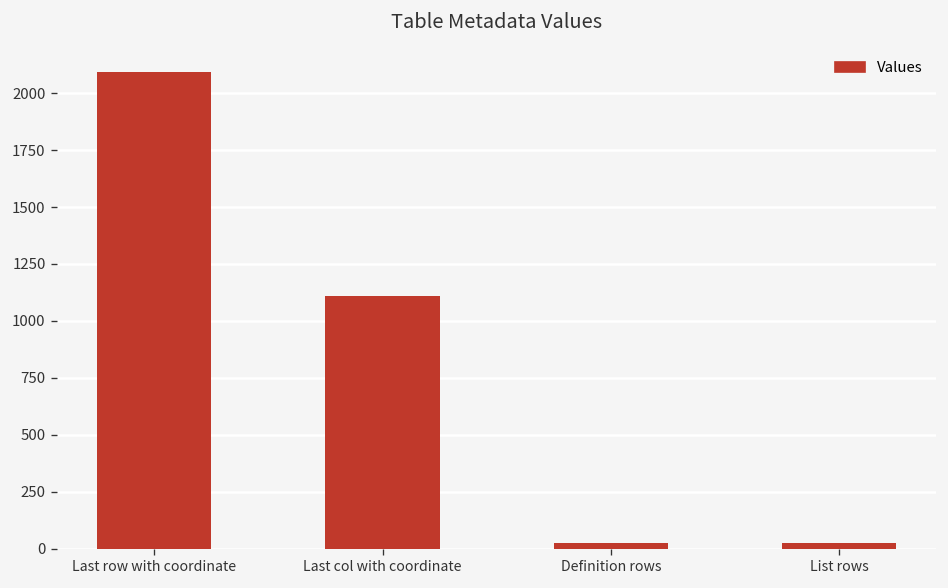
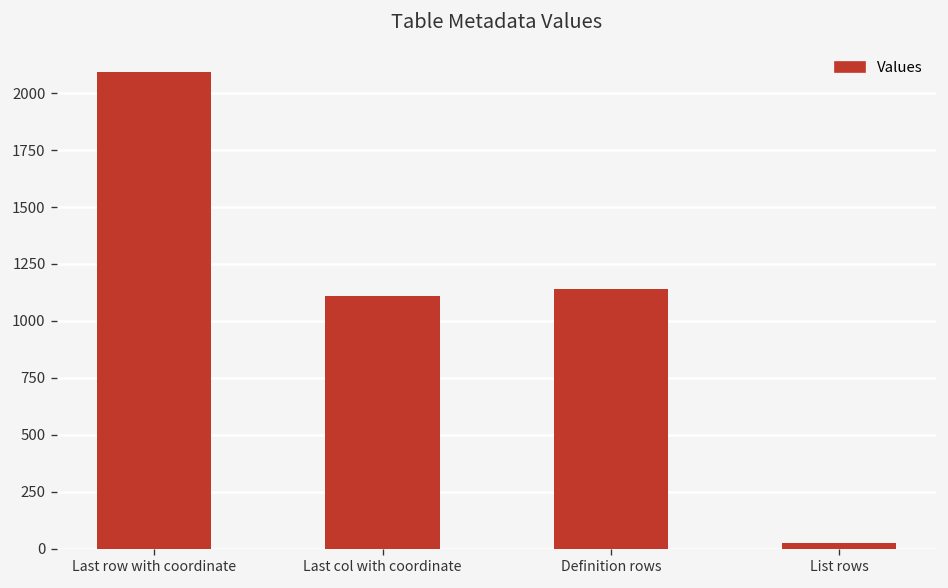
Definition rows: 30 -> 1140
